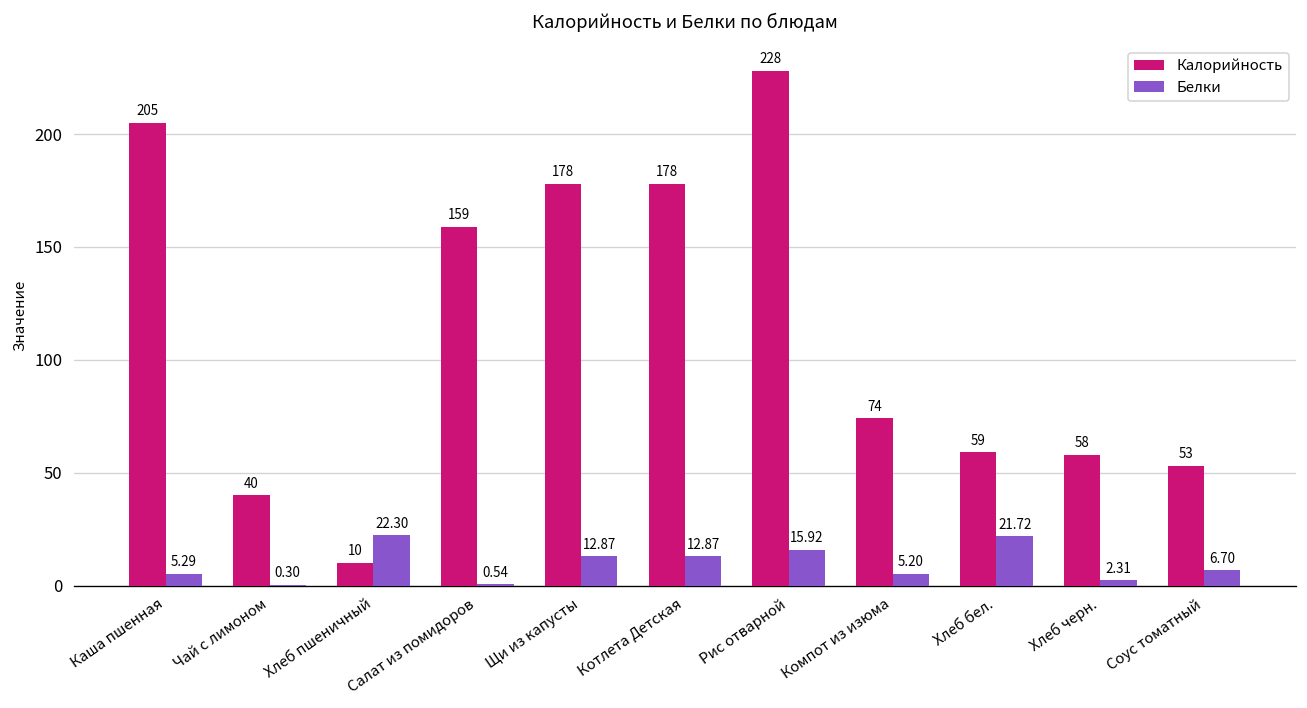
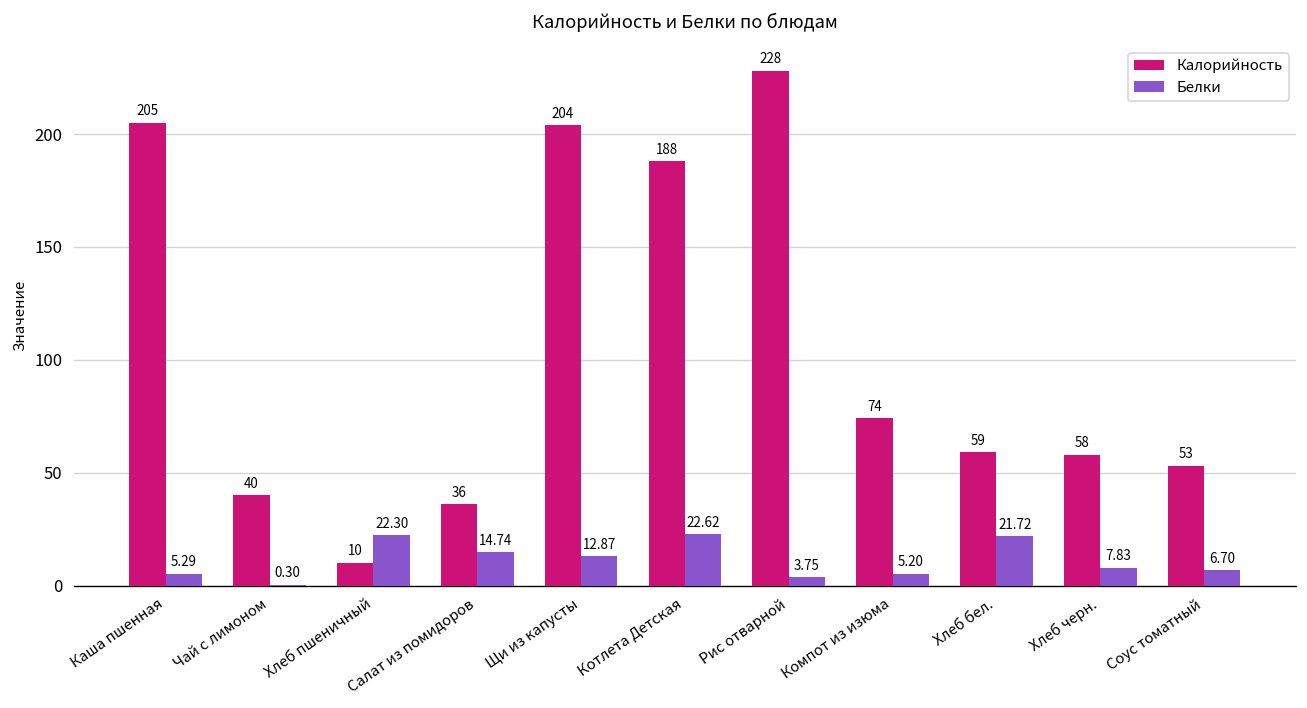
Калорийность, Салат из помидоров: 159 -> 36
Белки, Салат из помидоров: 0.54 -> 14.74
Калорийность, Щи из капусты: 178 -> 204
Калорийность, Котлета Детская: 178 -> 188
Белки, Котлета Детская: 12.87 -> 22.62
Белки, Рис отварной: 15.92 -> 3.75
Белки, Хлеб черн.: 2.31 -> 7.83
